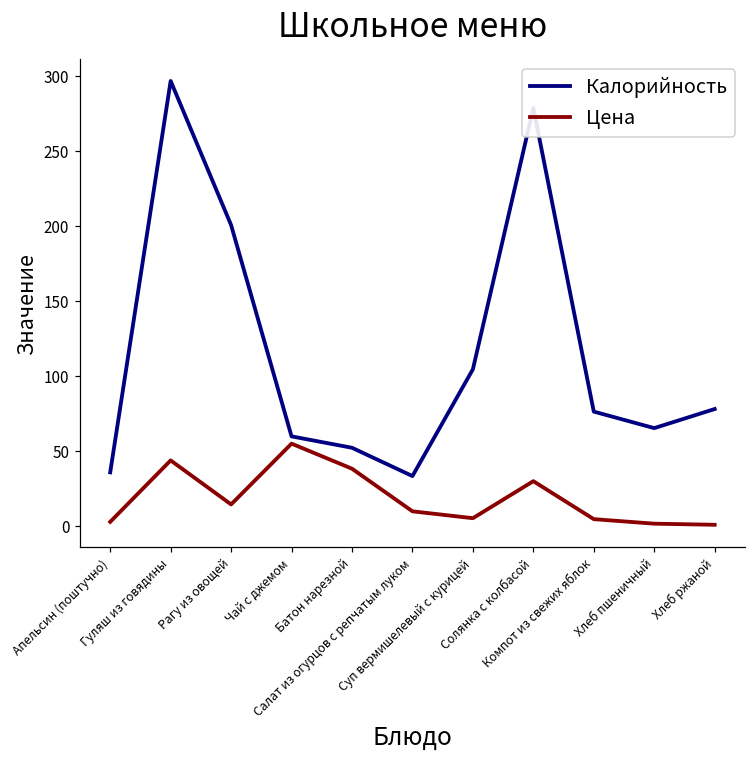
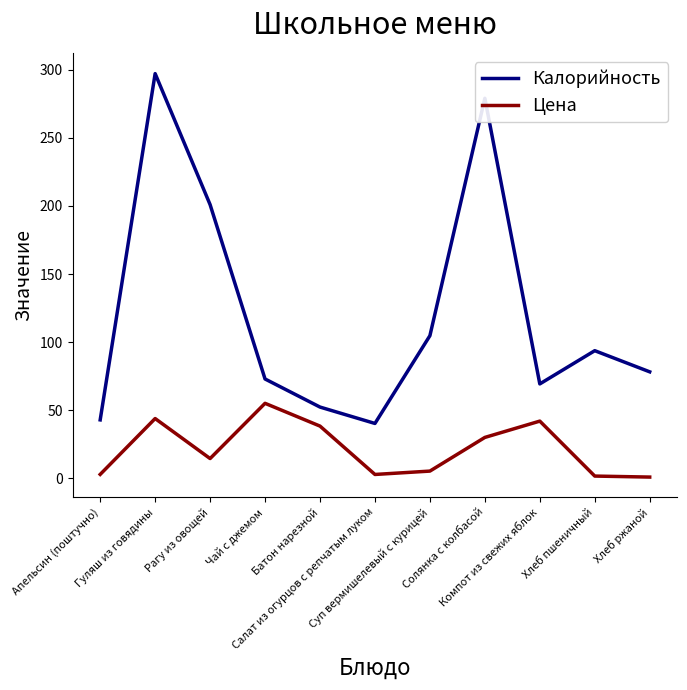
Калорийность, Апельсин (поштучно): 36 -> 43
Калорийность, Чай с джемом: 60 -> 73
Калорийность, Салат из огурцов с репчатым луком: 34 -> 40
Цена, Салат из огурцов с репчатым луком: 10 -> 3
Калорийность, Компот из свежих яблок: 77 -> 69
Цена, Компот из свежих яблок: 5 -> 42
Калорийность, Хлеб пшеничный: 66 -> 94
